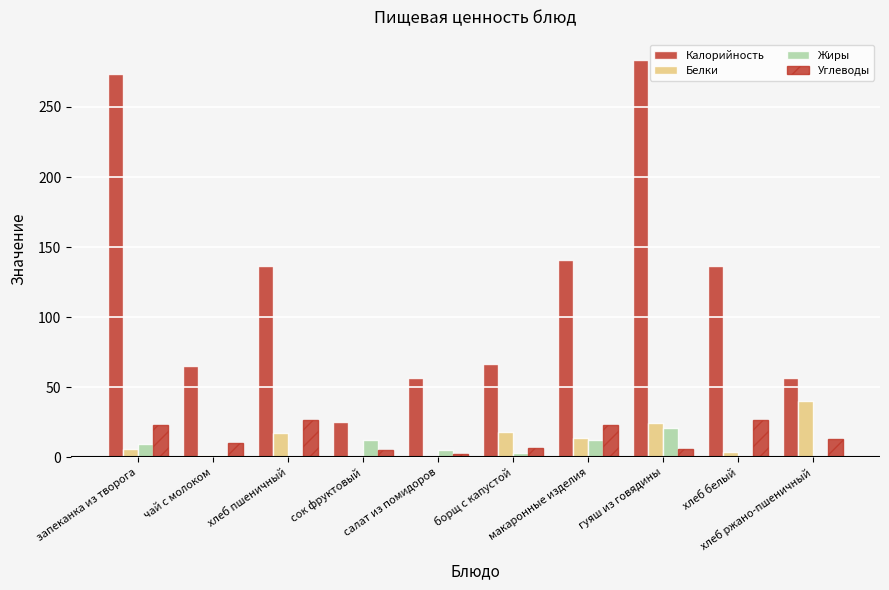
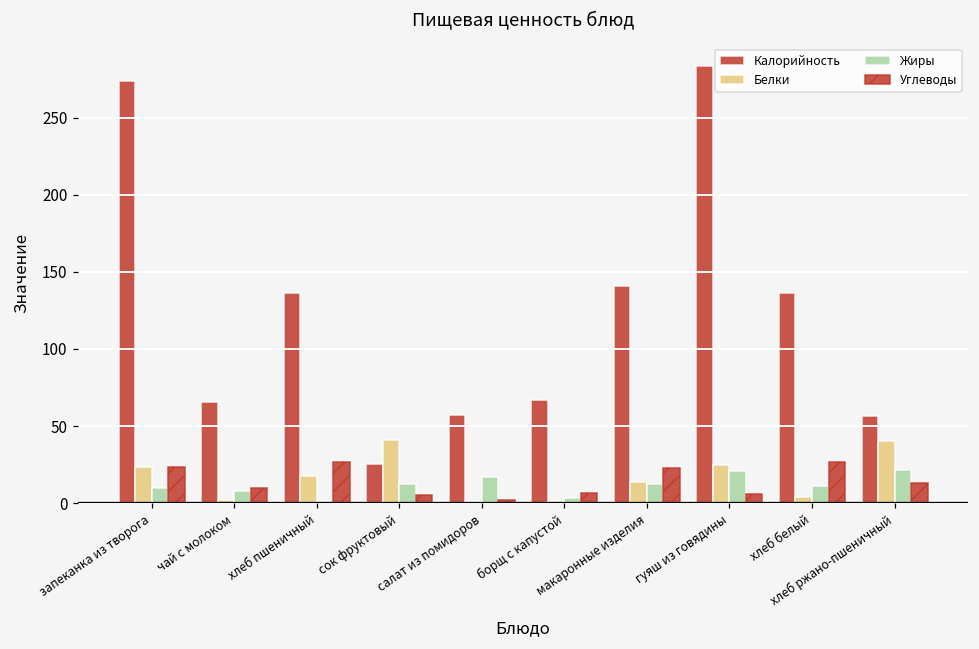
Белки, запеканка из творога: 6 -> 23
Жиры, чай с молоком: 2 -> 8
Белки, сок фруктовый: 0 -> 41
Жиры, салат из помидоров: 5 -> 17
Белки, борщ с капустой: 18 -> 1
Жиры, хлеб белый: 1 -> 11
Жиры, хлеб ржано-пшеничный: 0 -> 22
